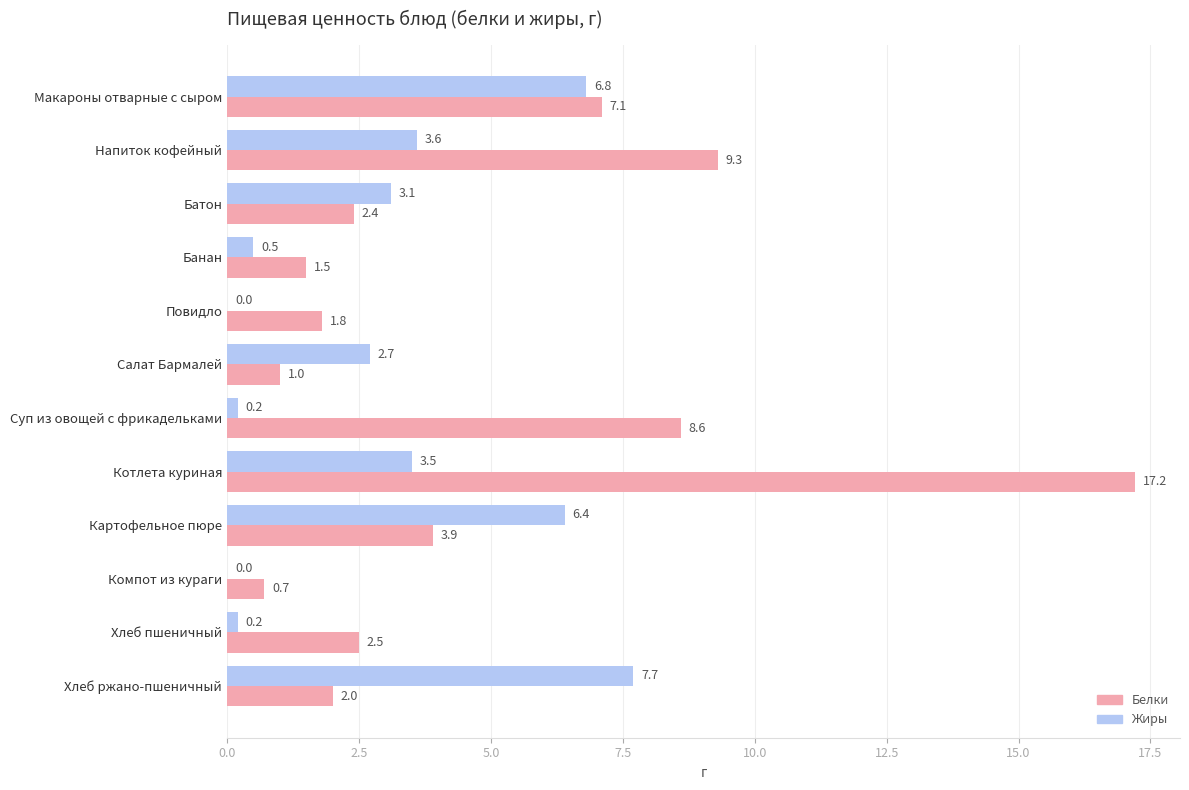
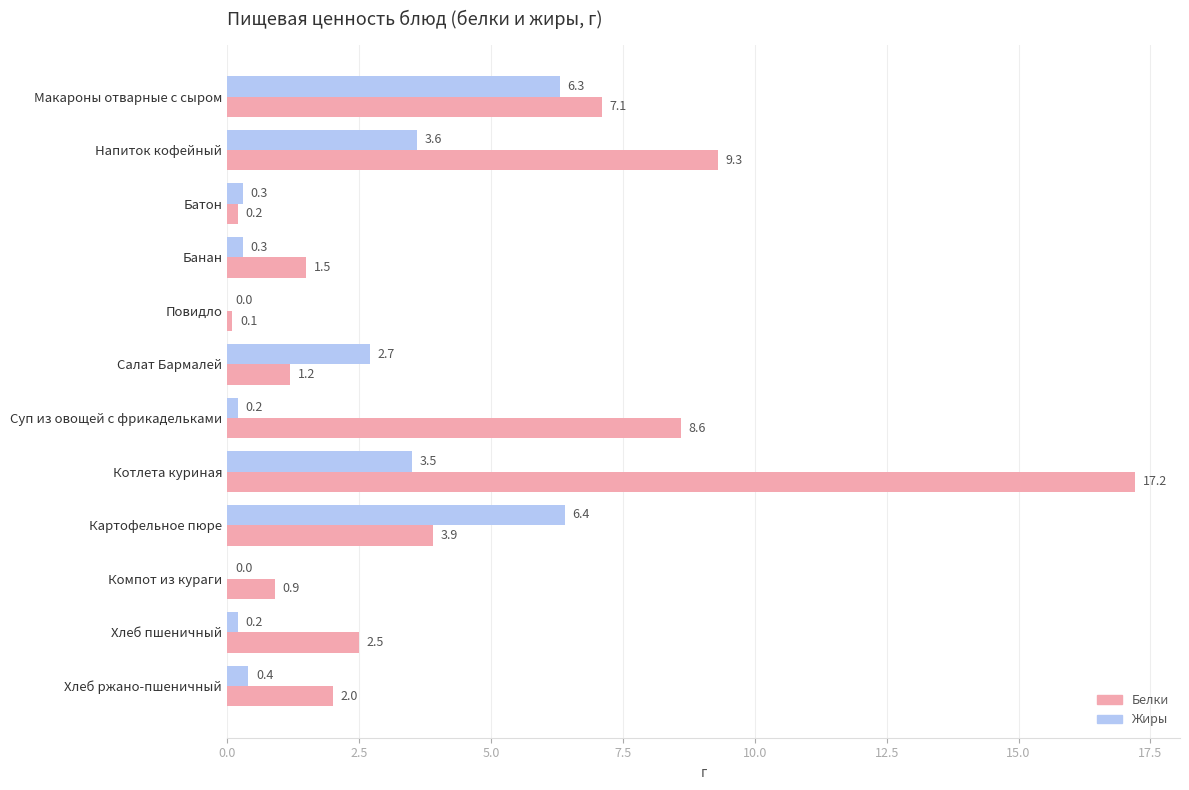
Жиры, Макароны отварные с сыром: 6.8 -> 6.3
Жиры, Батон: 3.1 -> 0.3
Белки, Батон: 2.4 -> 0.2
Жиры, Банан: 0.5 -> 0.3
Белки, Повидло: 1.8 -> 0.1
Белки, Салат Бармалей: 1.0 -> 1.2
Белки, Компот из кураги: 0.7 -> 0.9
Жиры, Хлеб ржано-пшеничный: 7.7 -> 0.4
